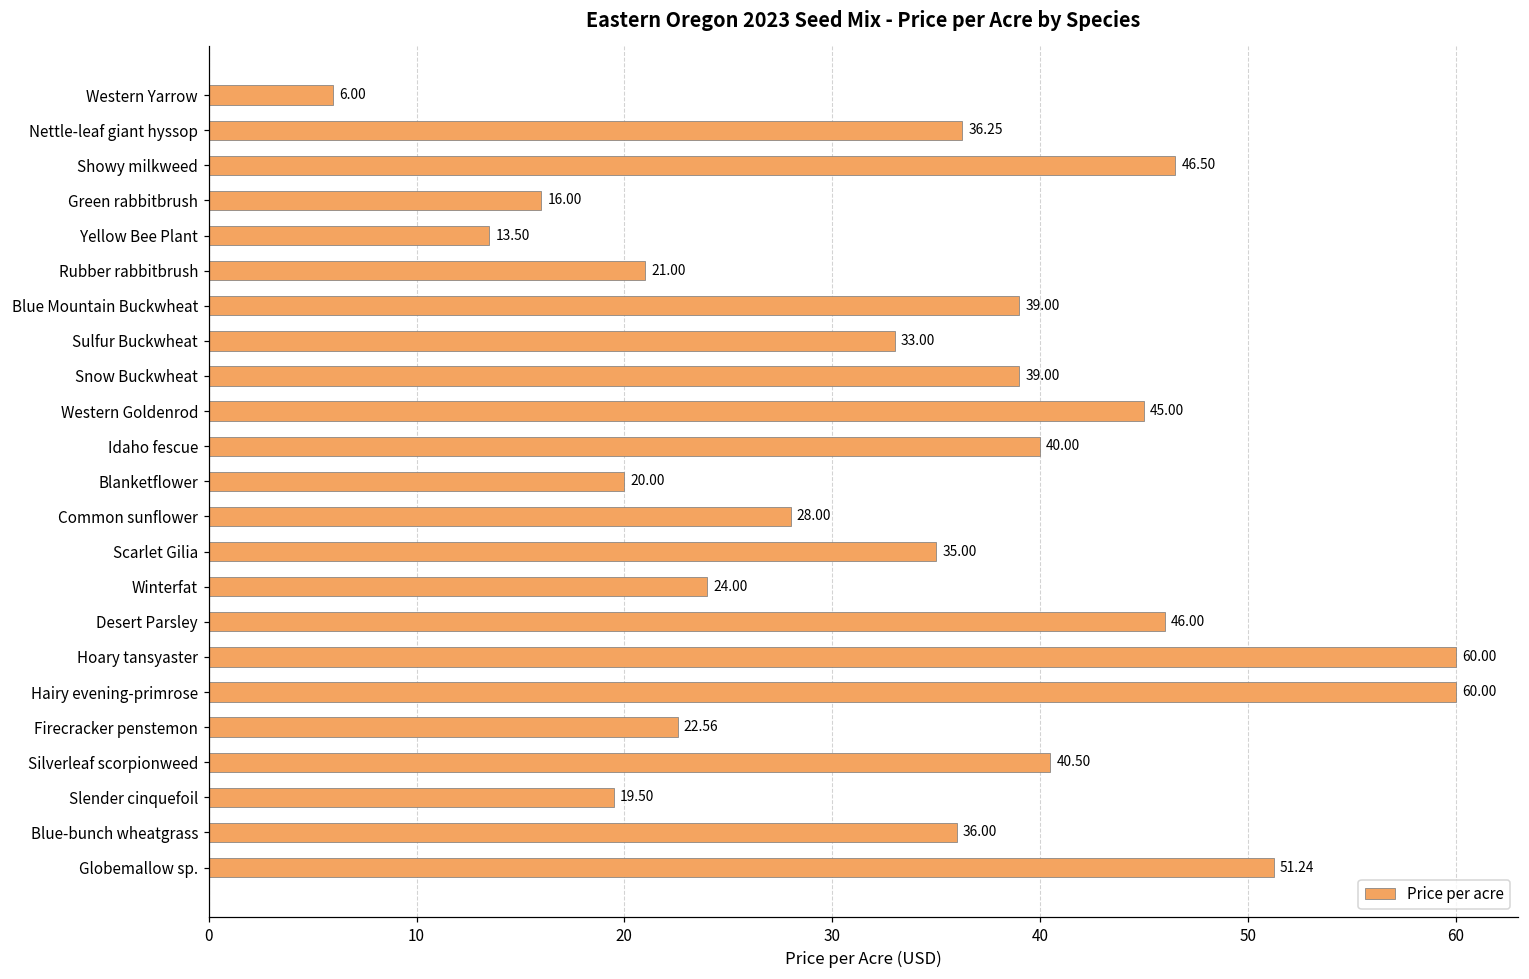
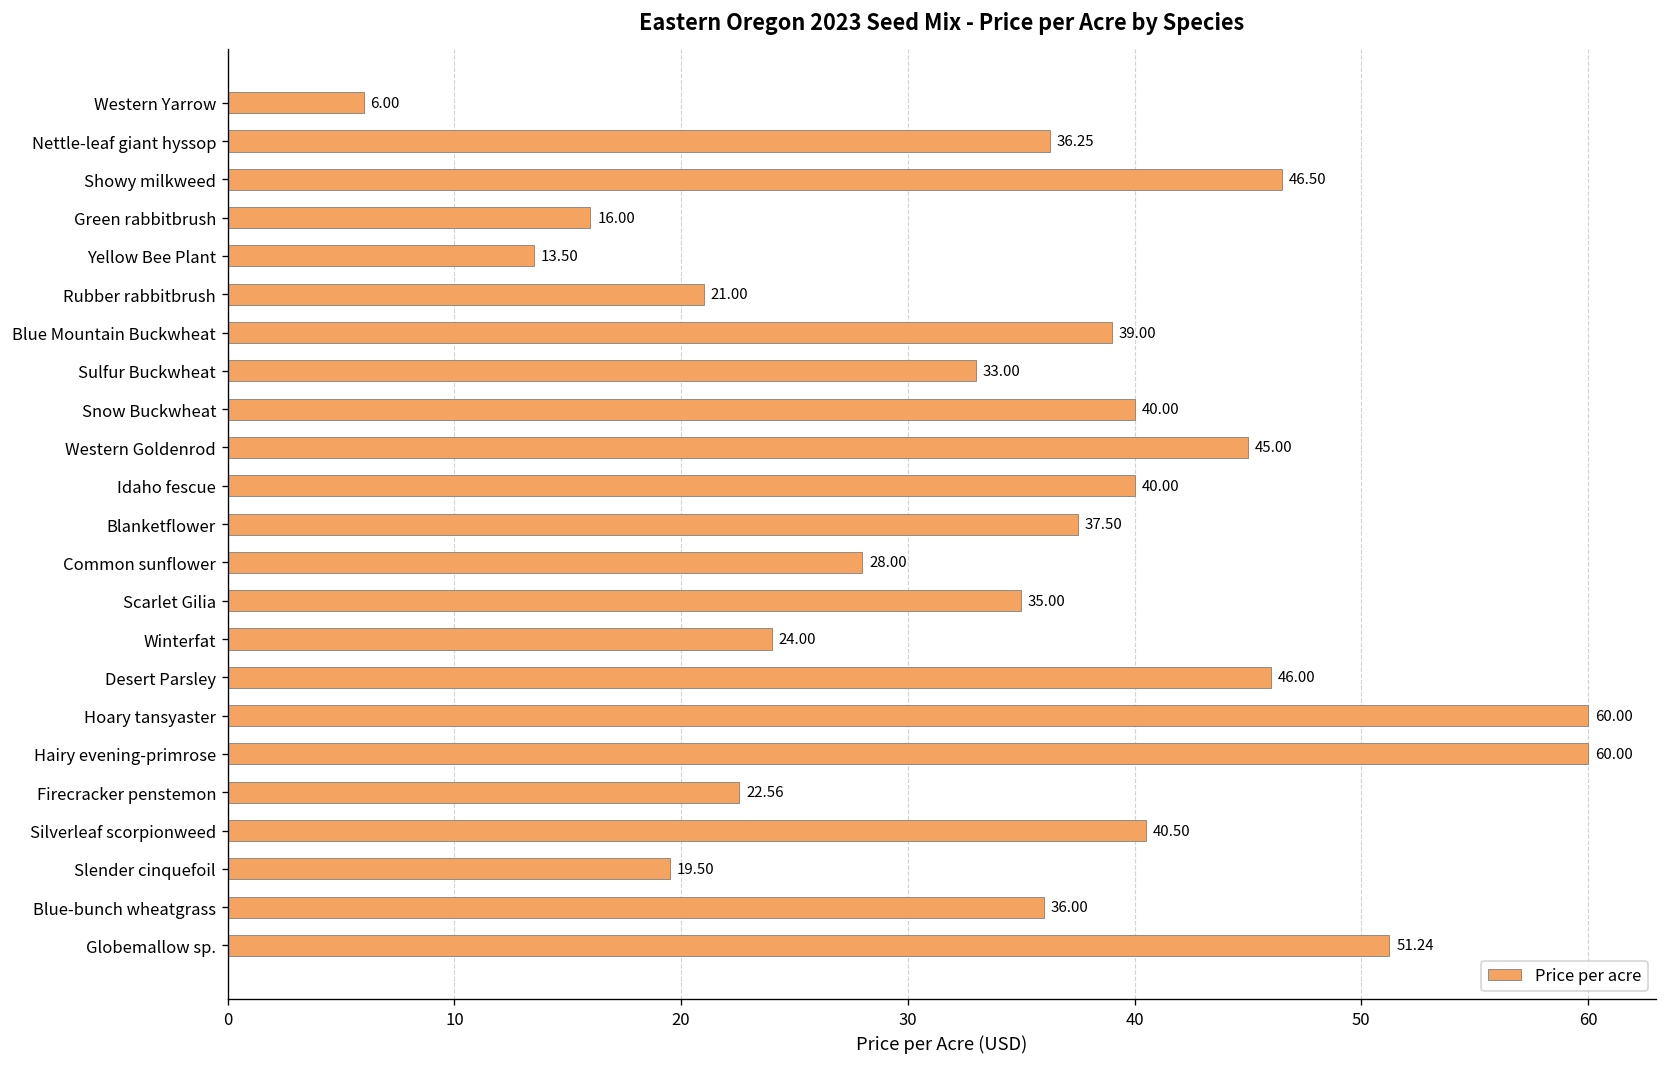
Snow Buckwheat: 39.00 -> 40.00
Blanketflower: 20.00 -> 37.50
